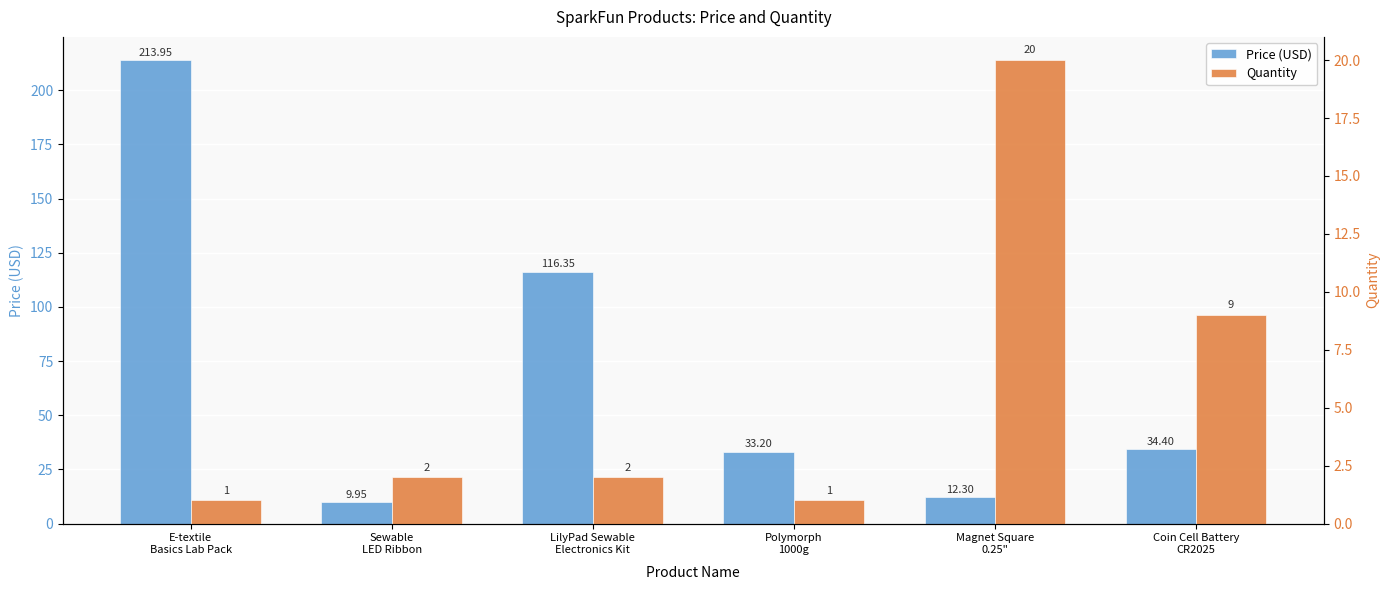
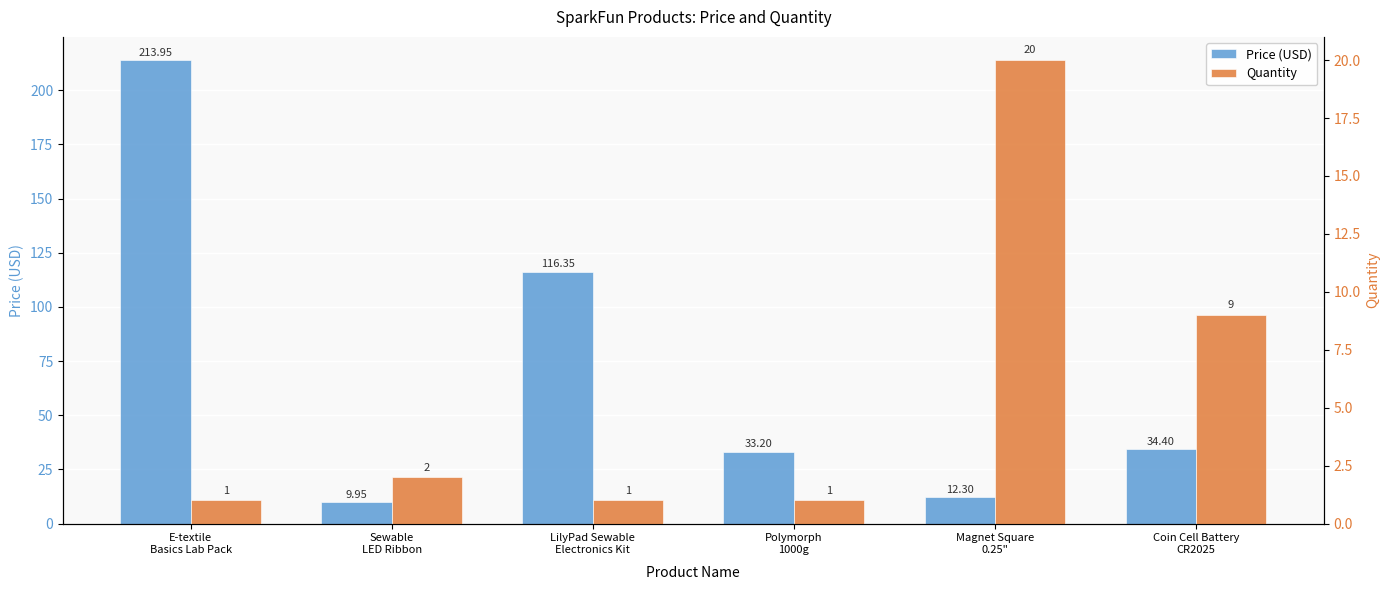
Quantity, LilyPad Sewable Electronics Kit: 2 -> 1
